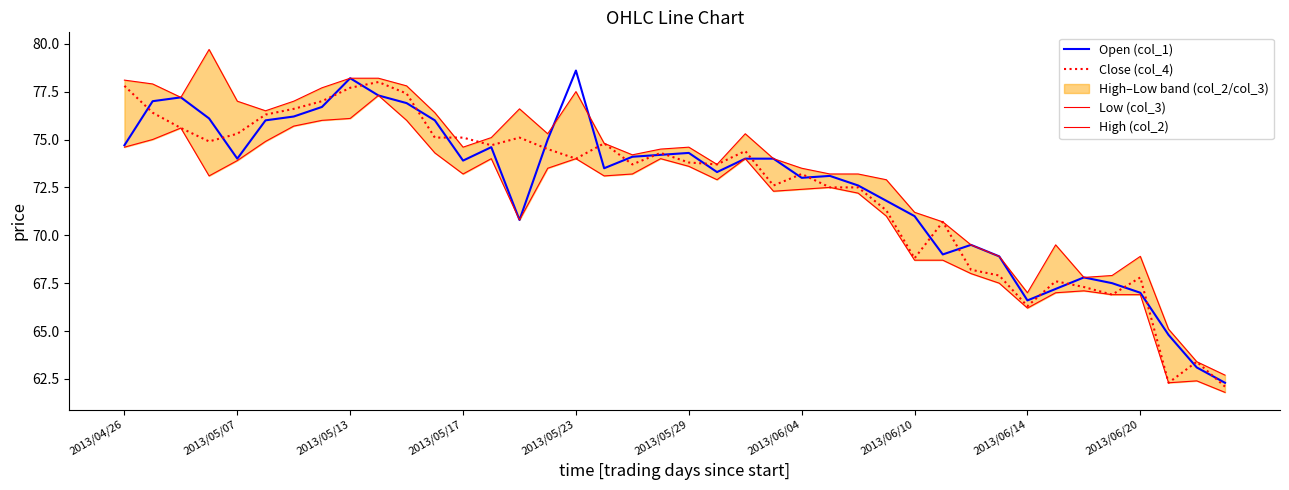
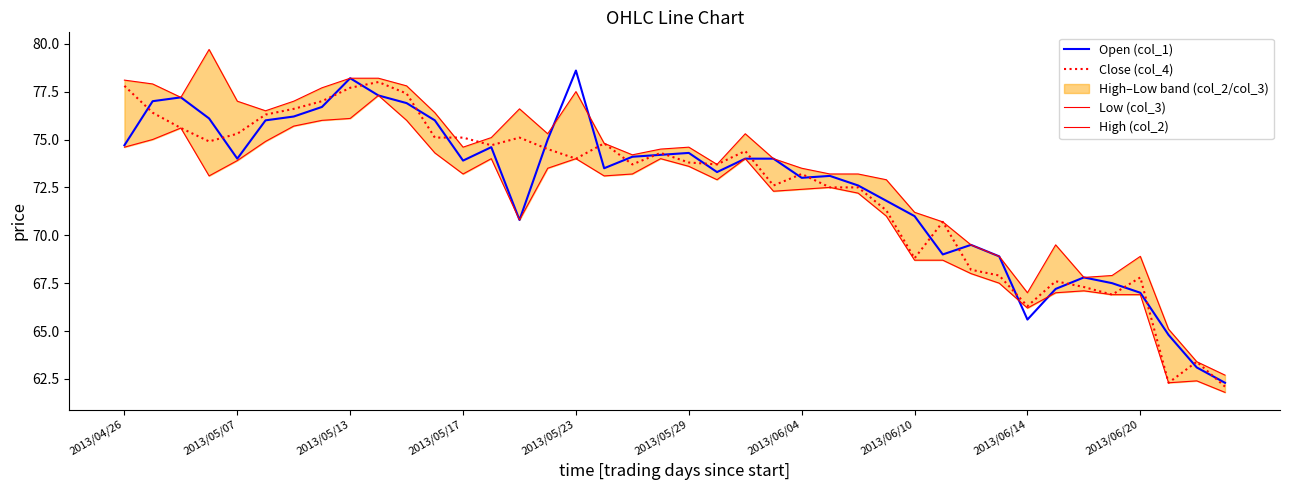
Open (col_1), 2013/06/14: 66.6 -> 65.6
